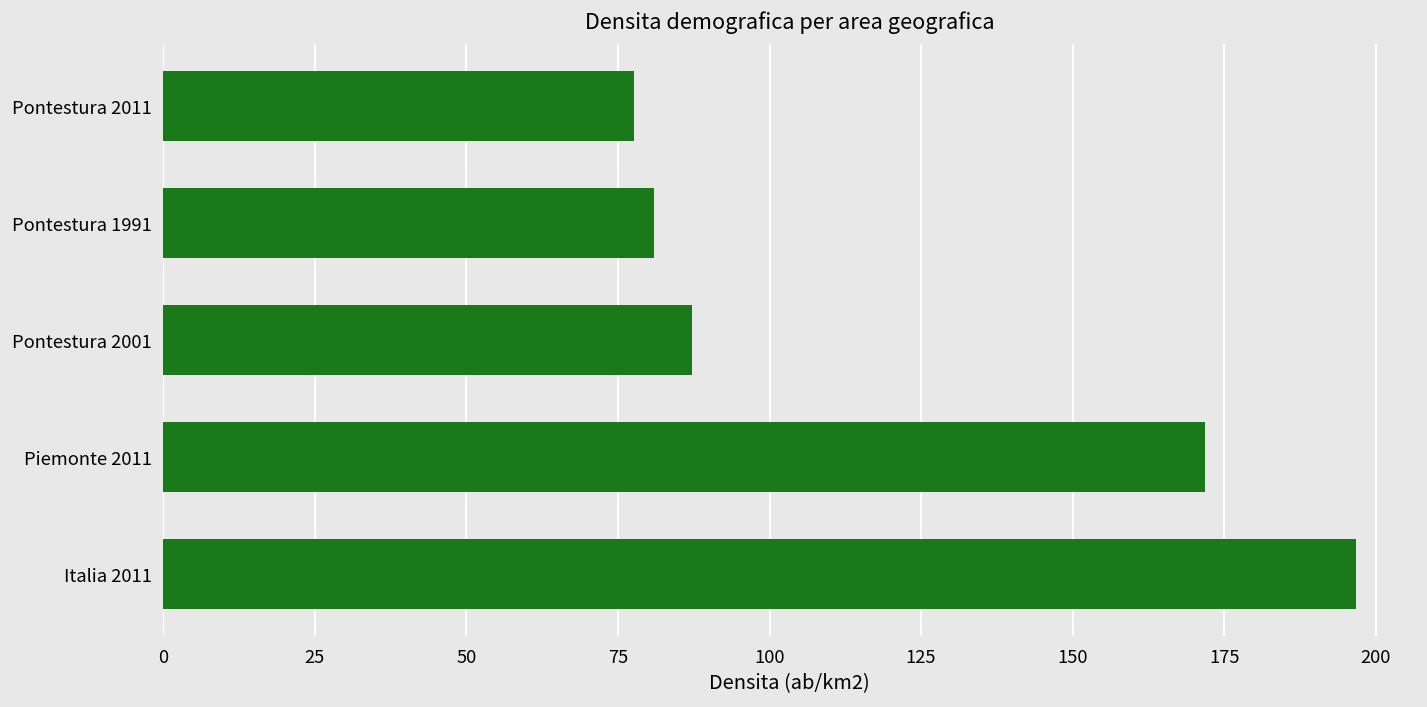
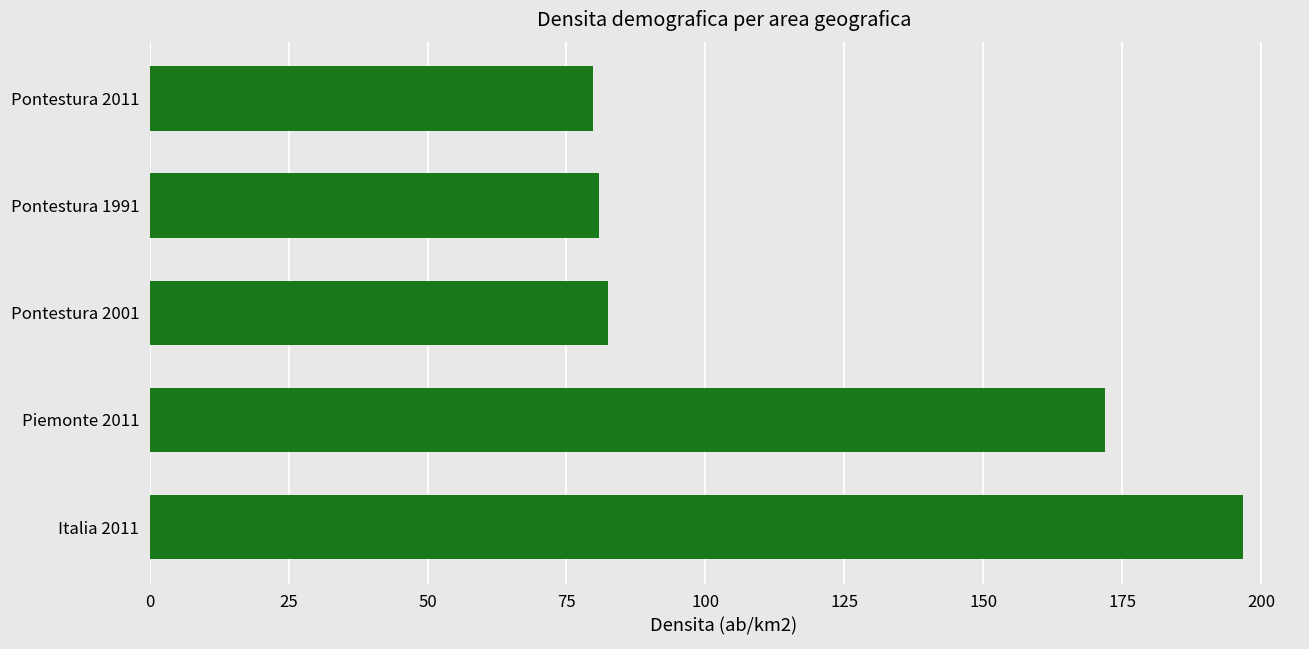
Pontestura 2011: 78 -> 80
Pontestura 2001: 87 -> 82
